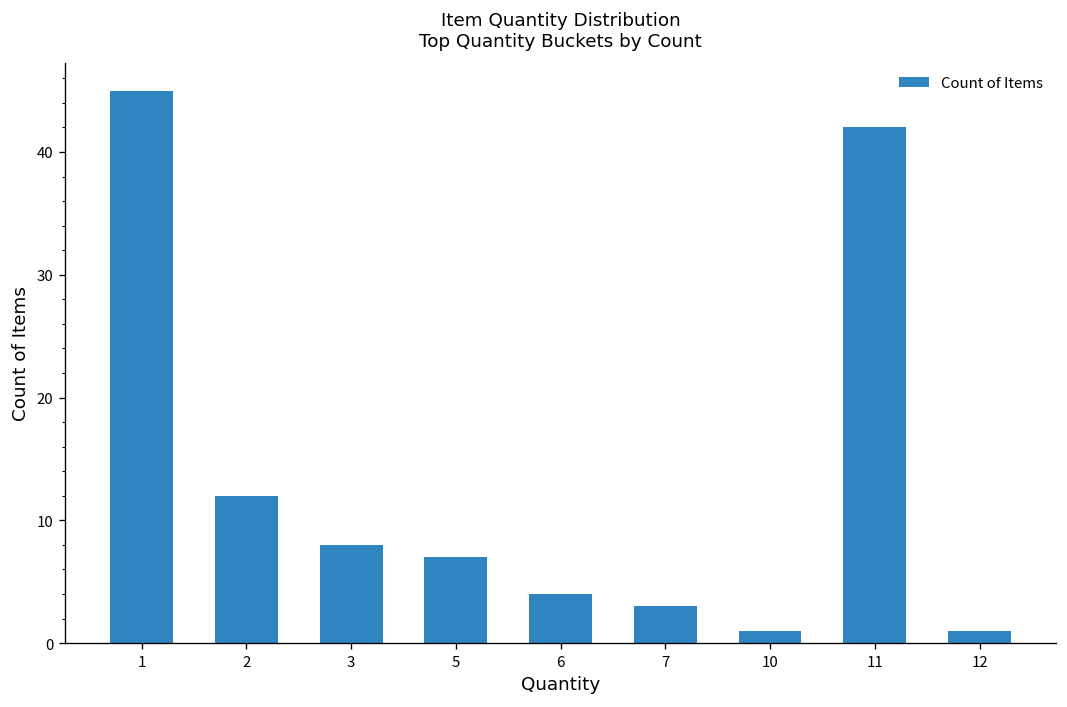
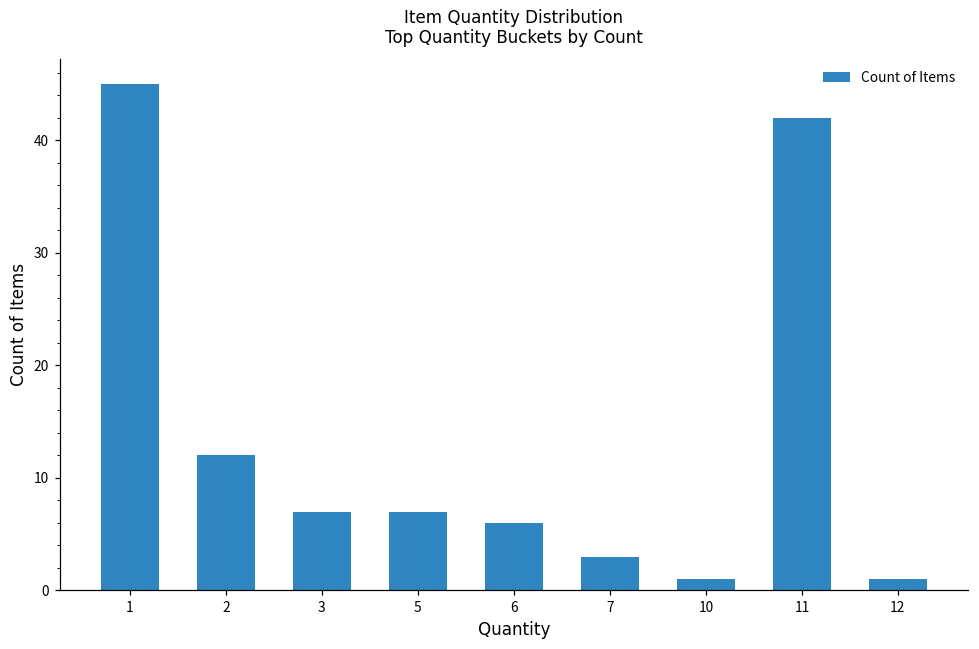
3: 8 -> 7
6: 4 -> 6
